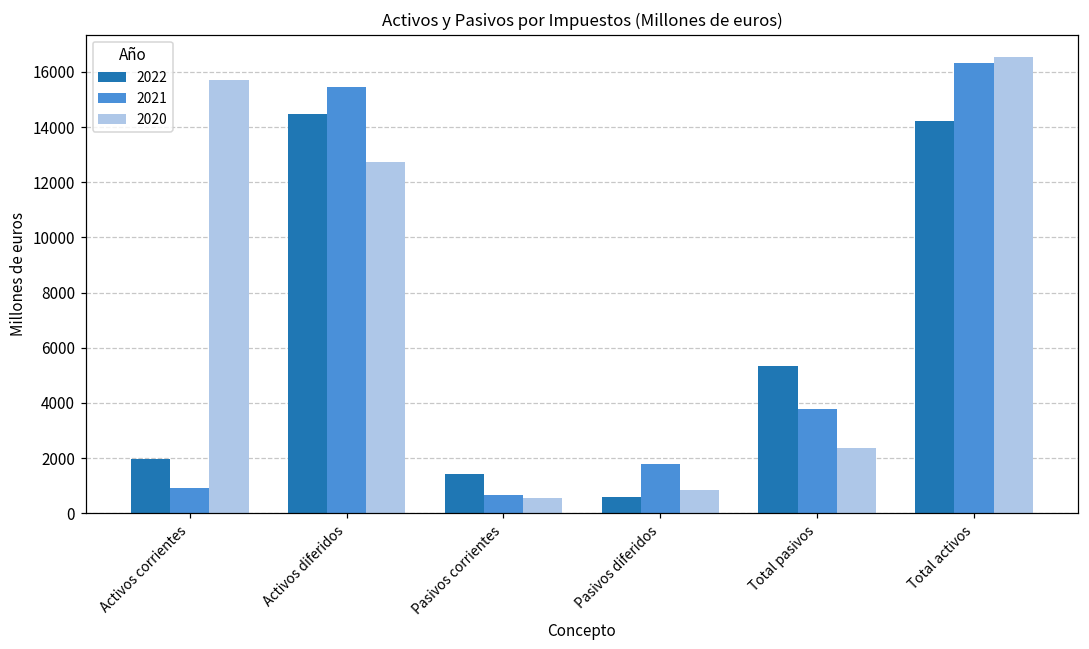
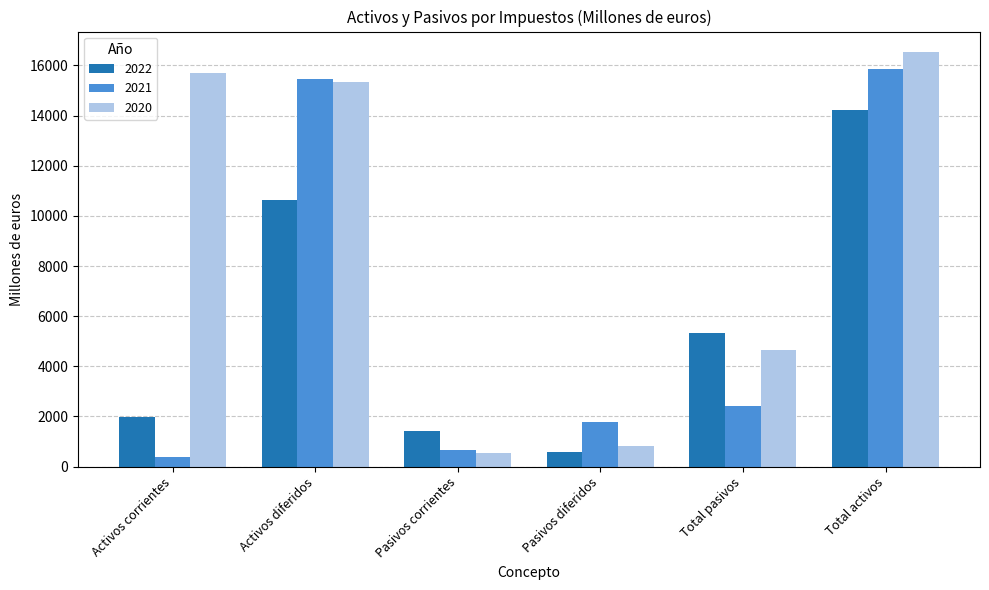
2021, Activos corrientes: 900 -> 400
2022, Activos diferidos: 14500 -> 10600
2020, Activos diferidos: 12800 -> 15300
2021, Total pasivos: 3800 -> 2400
2020, Total pasivos: 2400 -> 4600
2021, Total activos: 16300 -> 15900
